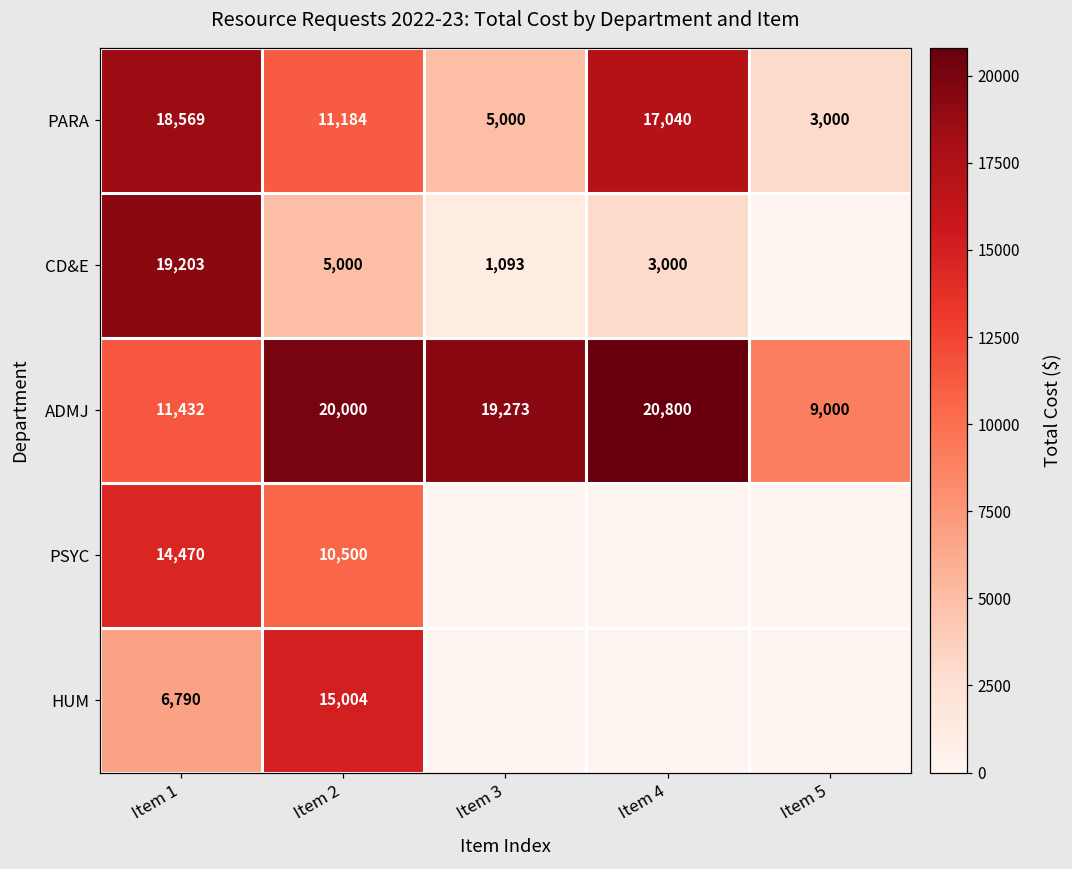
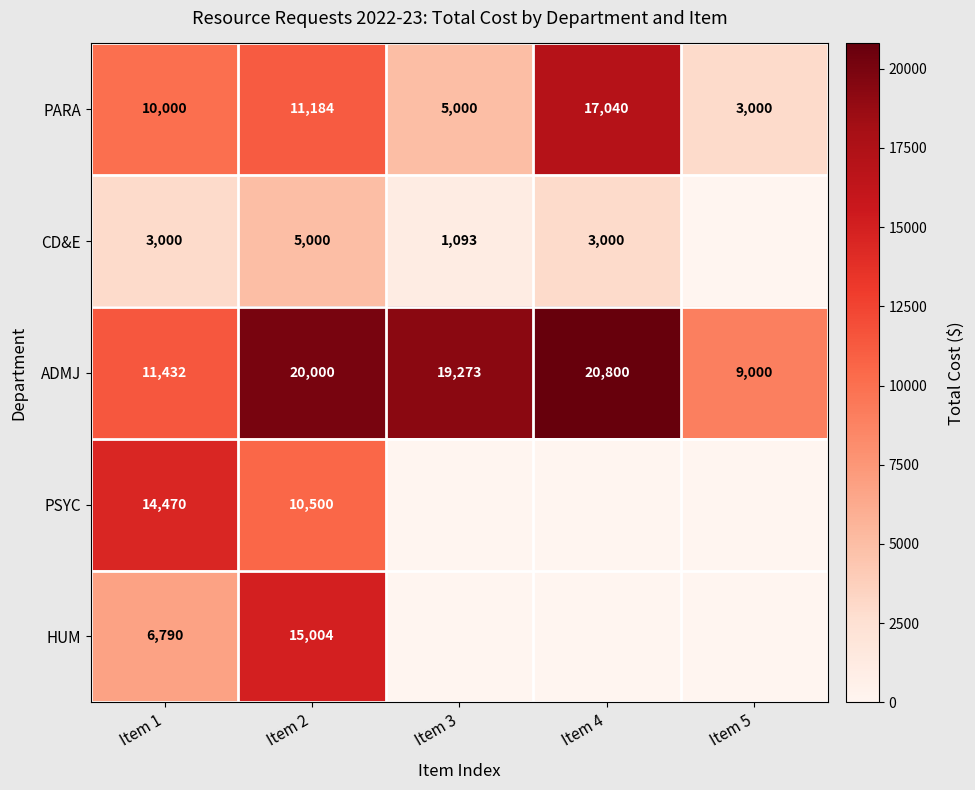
PARA, Item 1: 18,569 -> 10,000
CD&E, Item 1: 19,203 -> 3,000
